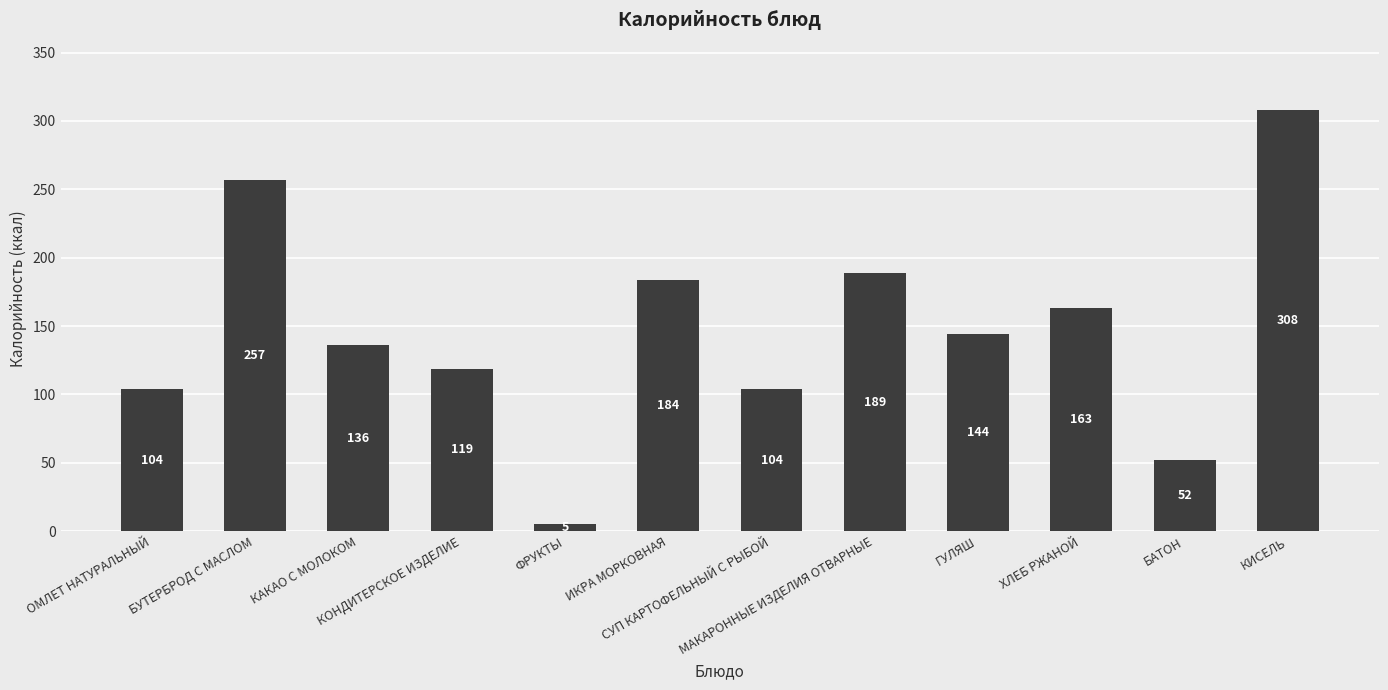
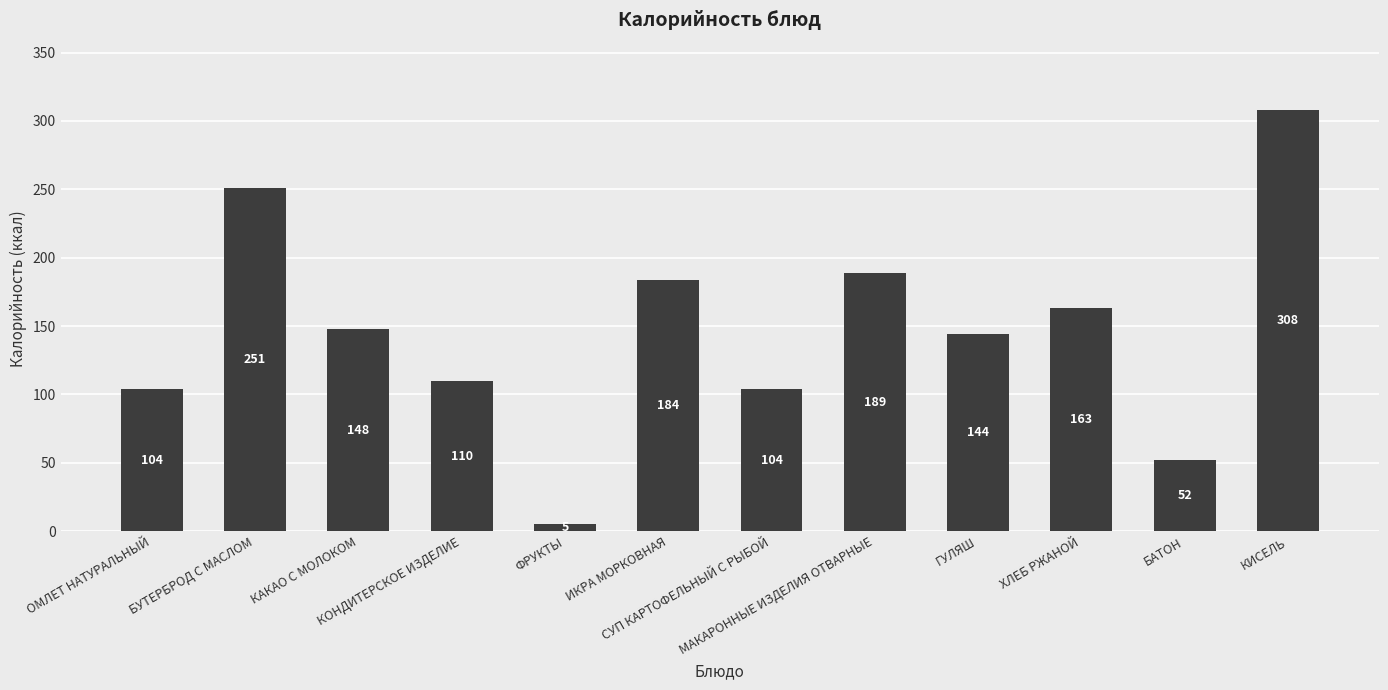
БУТЕРБРОД С МАСЛОМ: 257 -> 251
КАКАО С МОЛОКОМ: 136 -> 148
КОНДИТЕРСКОЕ ИЗДЕЛИЕ: 119 -> 110
